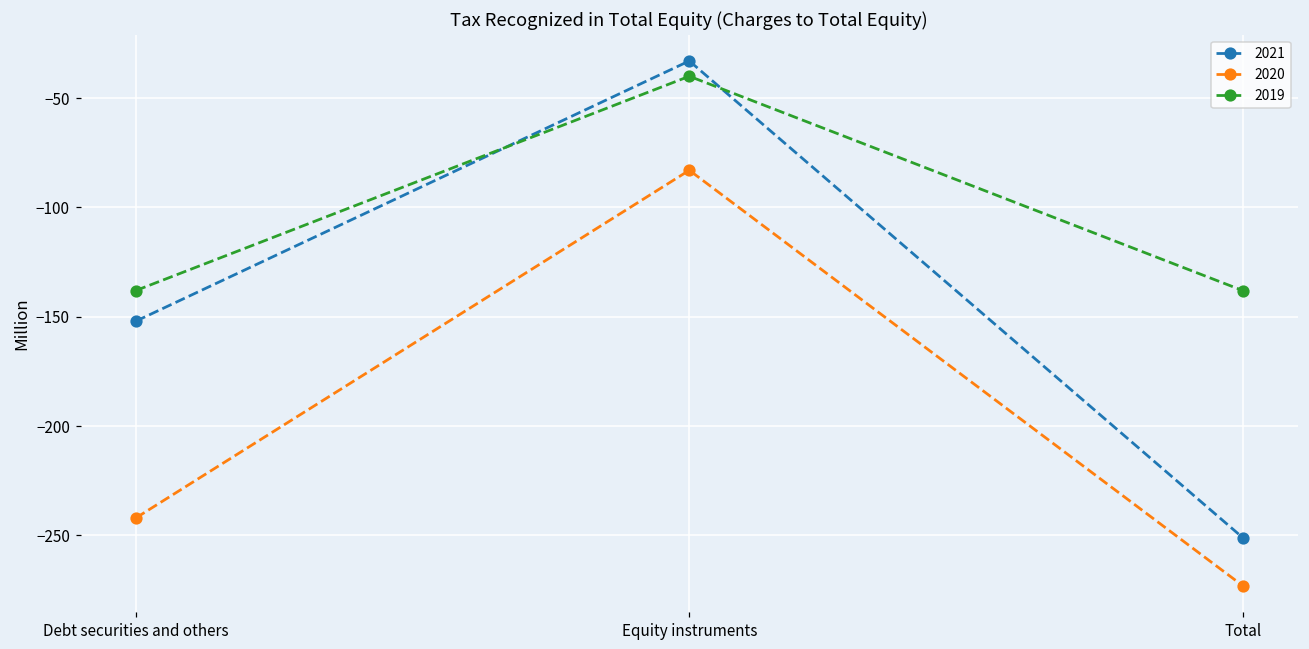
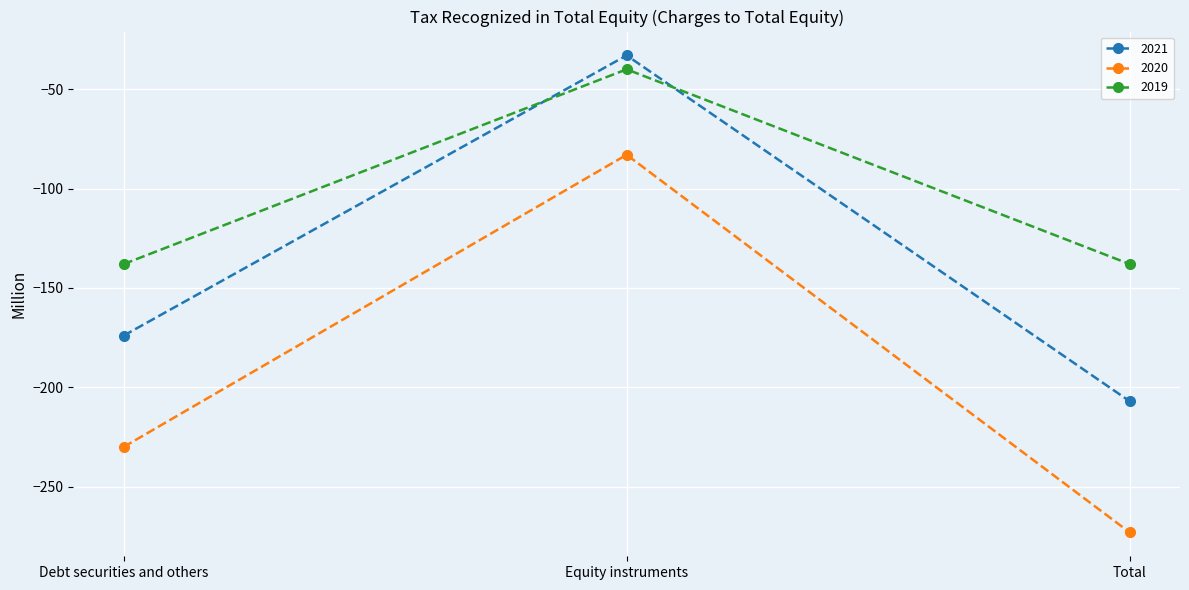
2021, Debt securities and others: -152 -> -174
2020, Debt securities and others: -242 -> -230
2021, Total: -251 -> -207
